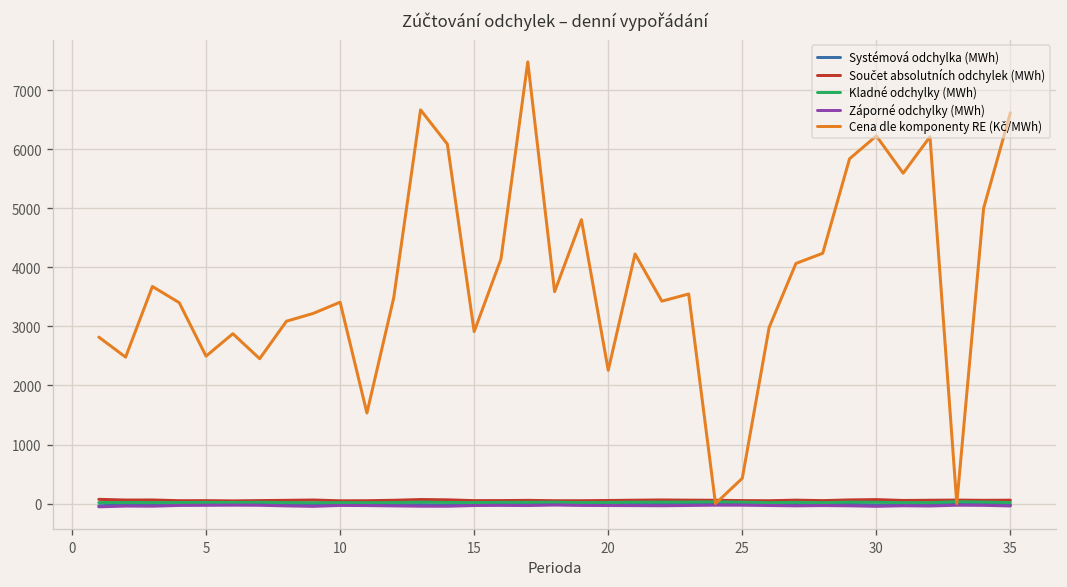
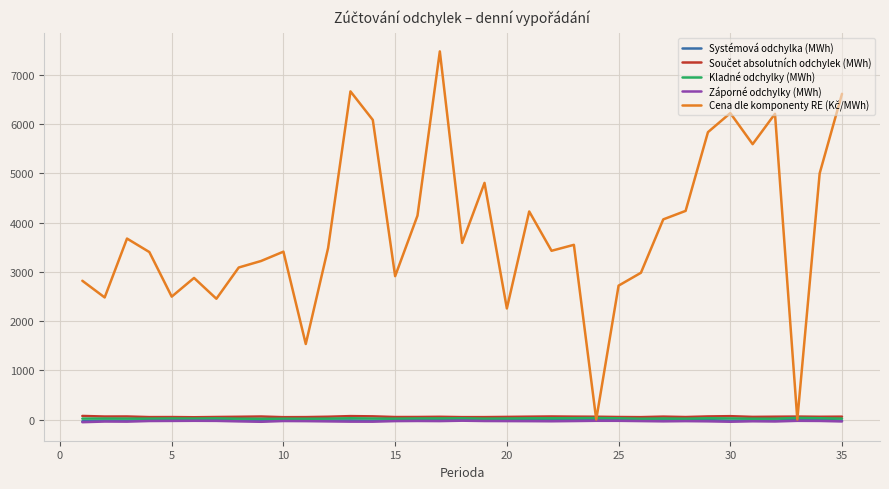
Cena dle komponenty RE (Kč/MWh), 25: 400 -> 2700
